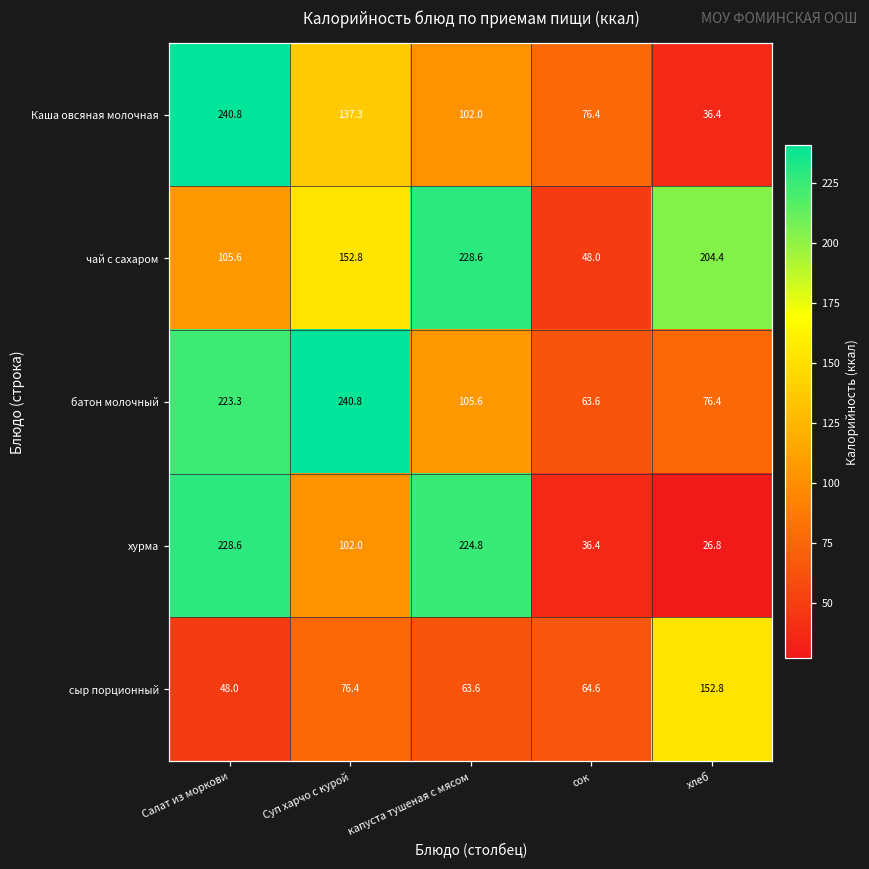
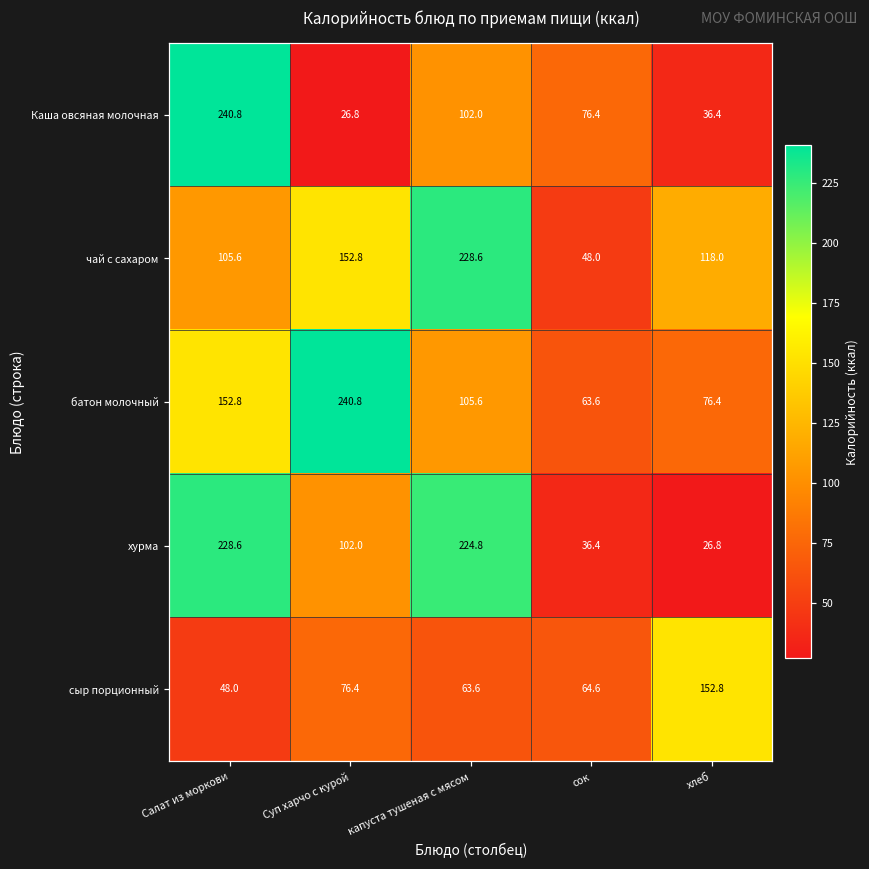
Каша овсяная молочная, Суп харчо с курой: 137.3 -> 26.8
чай с сахаром, хлеб: 204.4 -> 118.0
батон молочный, Салат из моркови: 223.3 -> 152.8
